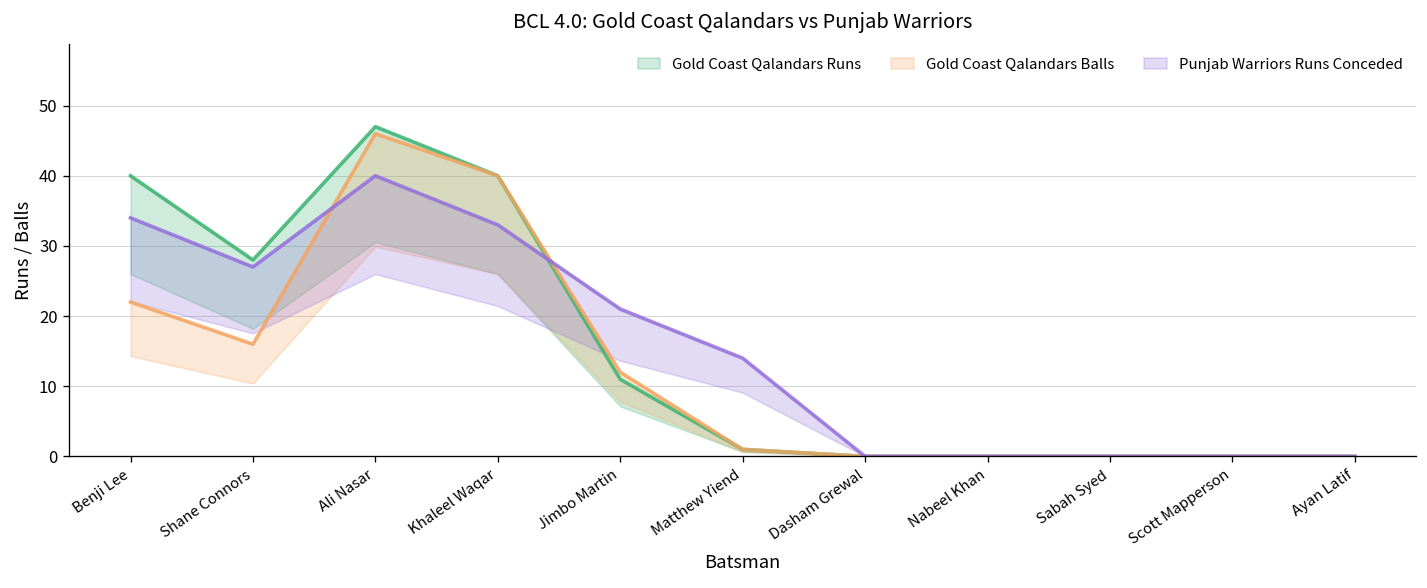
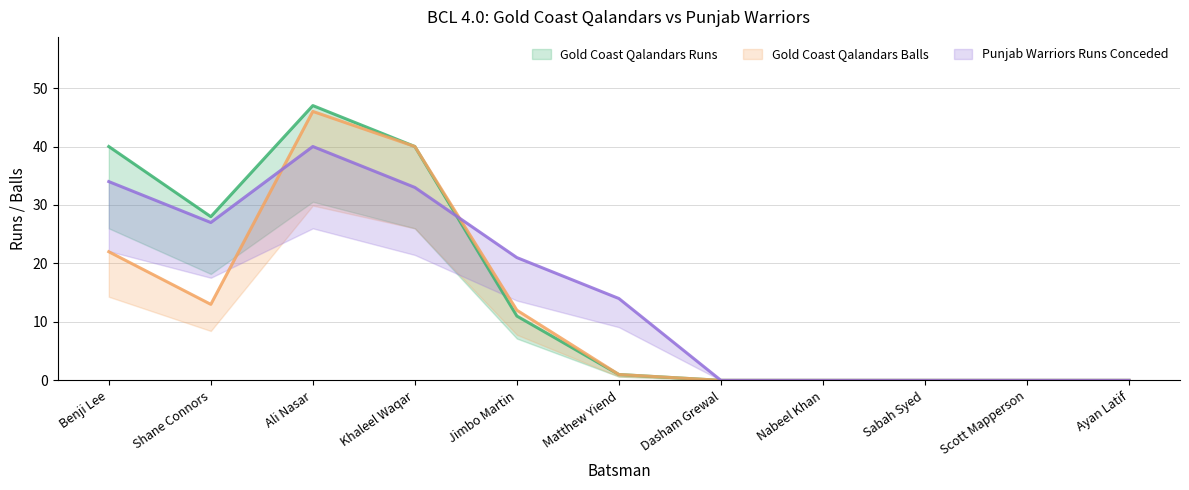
Gold Coast Qalandars Balls, Shane Connors: 16 -> 13
